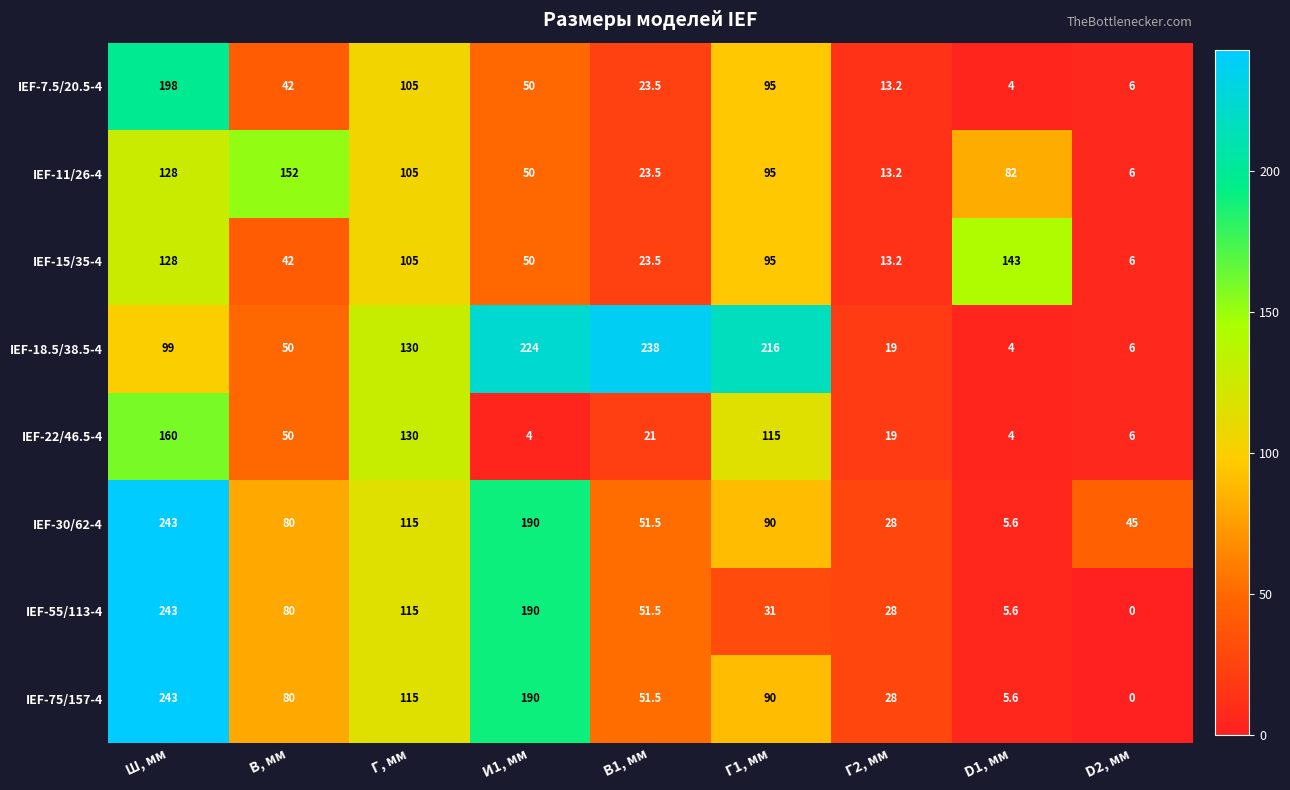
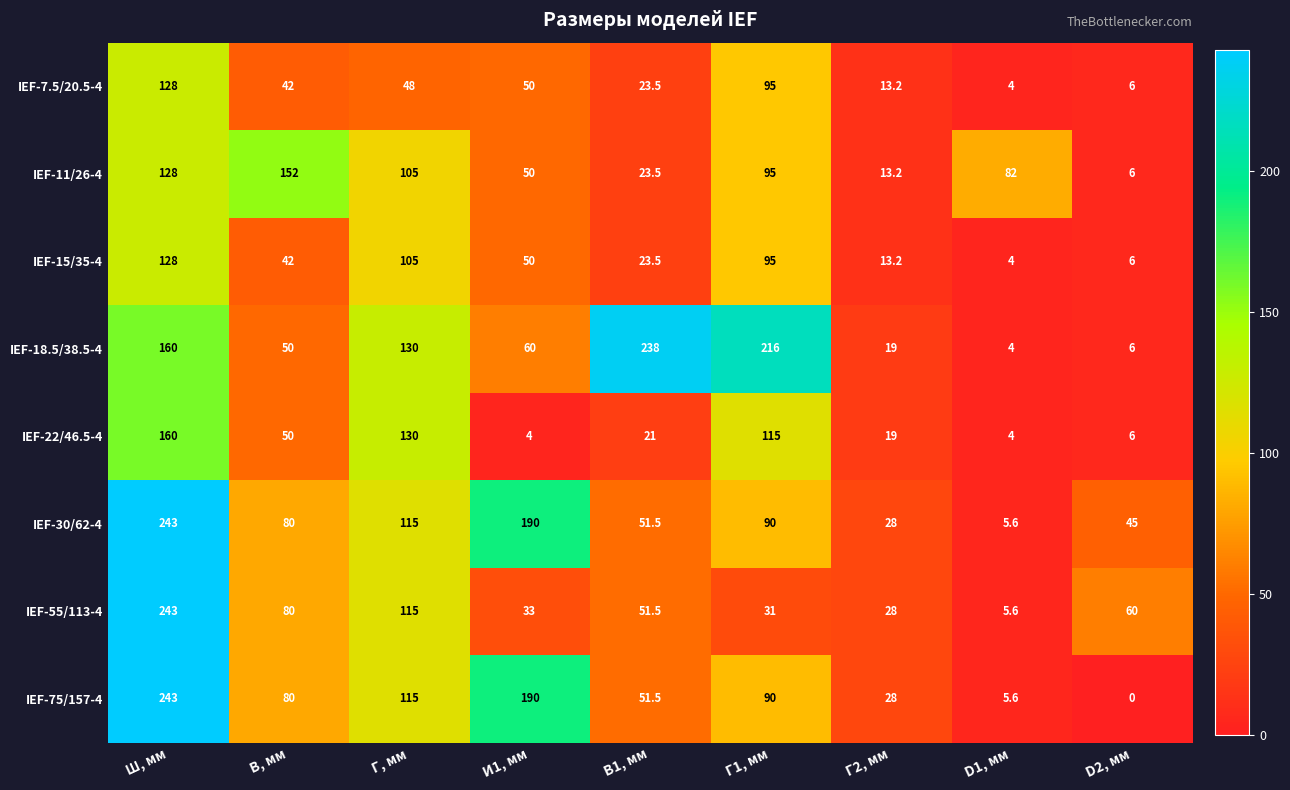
IEF-7.5/20.5-4, Ш, мм: 198 -> 128
IEF-7.5/20.5-4, Г, мм: 105 -> 48
IEF-15/35-4, D1, мм: 143 -> 4
IEF-18.5/38.5-4, Ш, мм: 99 -> 160
IEF-18.5/38.5-4, И1, мм: 224 -> 60
IEF-55/113-4, И1, мм: 190 -> 33
IEF-55/113-4, D2, мм: 0 -> 60
